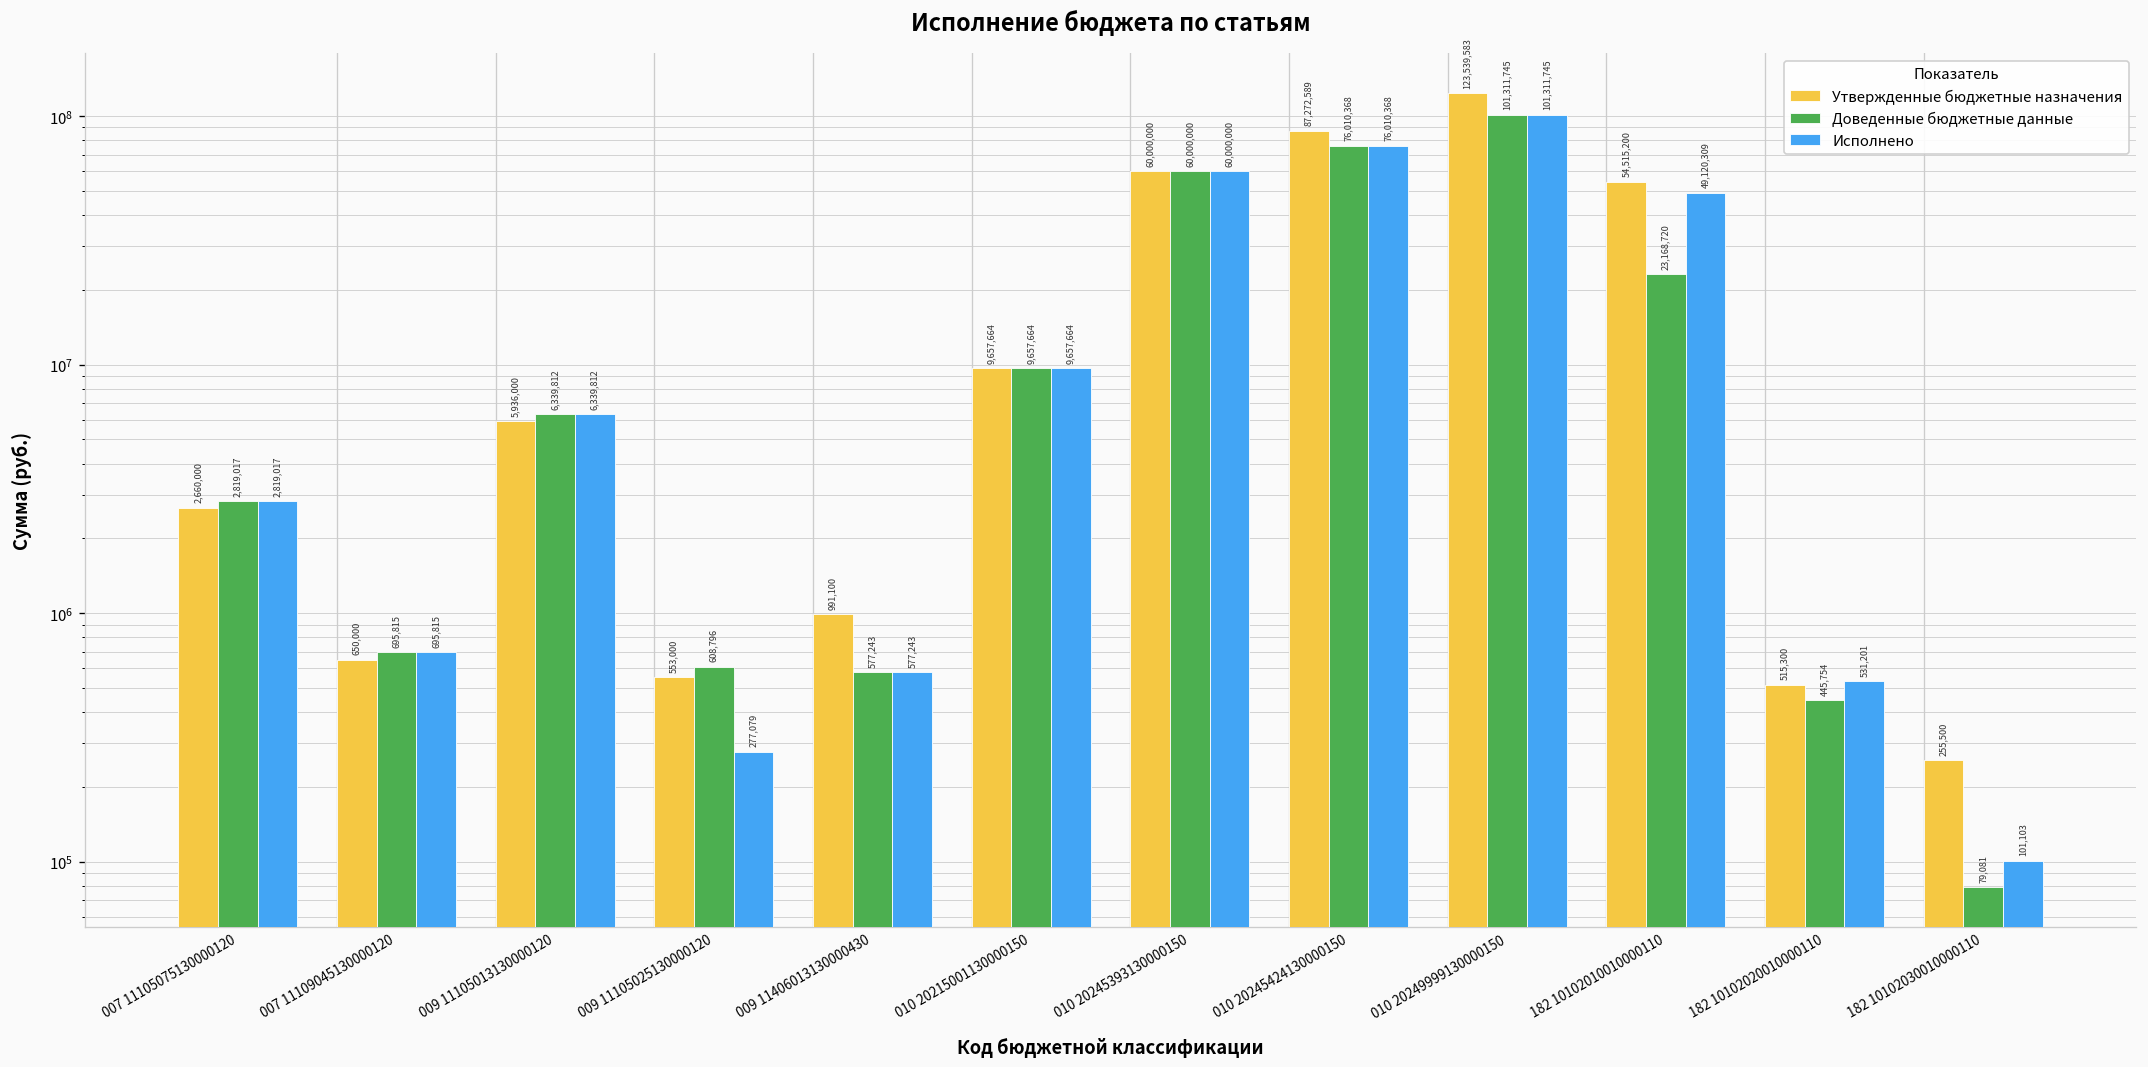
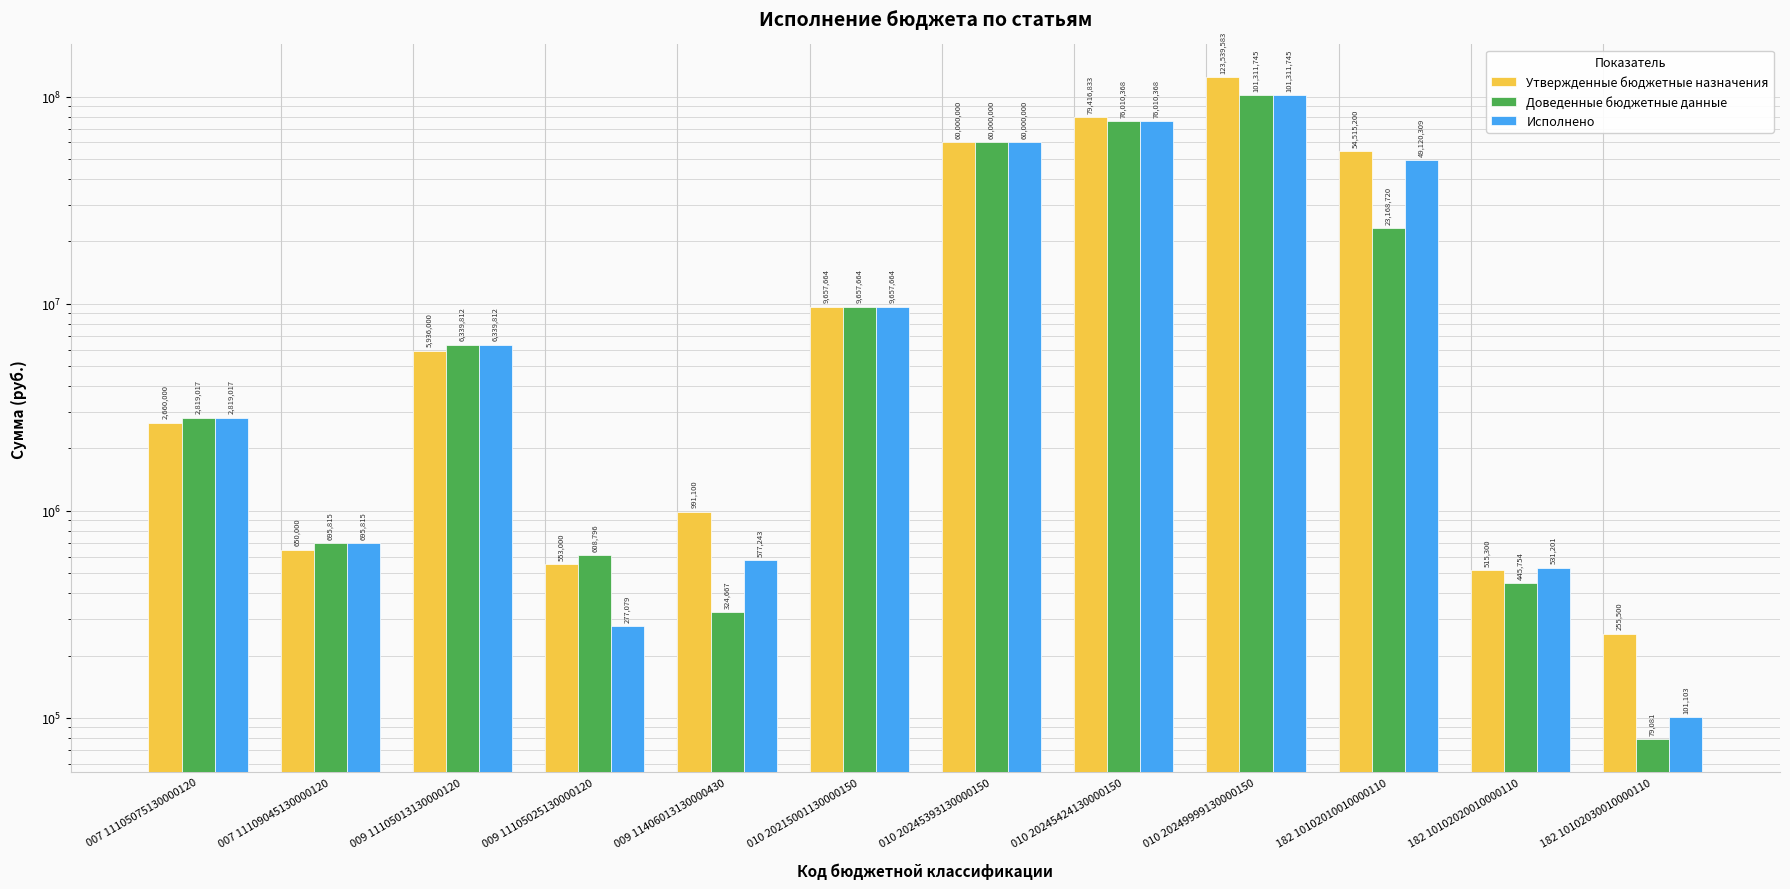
Доведенные бюджетные данные, 009 11406013130000430: 577,243 -> 324,667
Утвержденные бюджетные назначения, 010 20245424130000150: 87,272,589 -> 79,416,833
